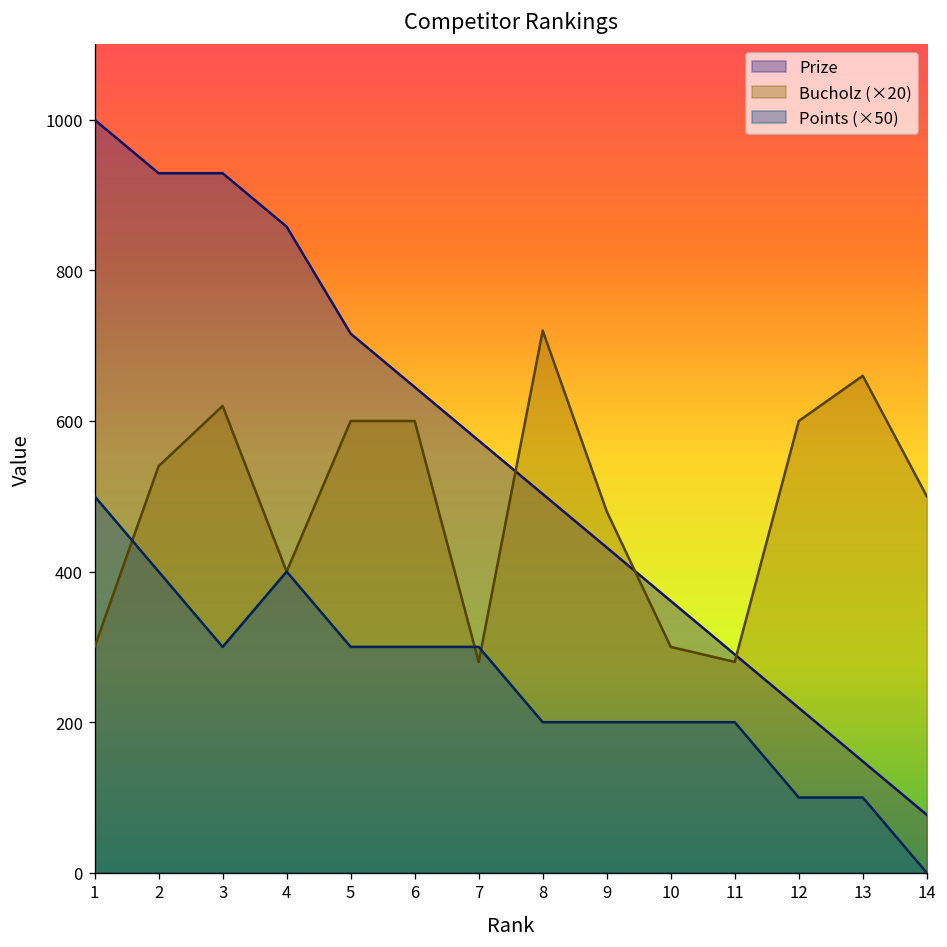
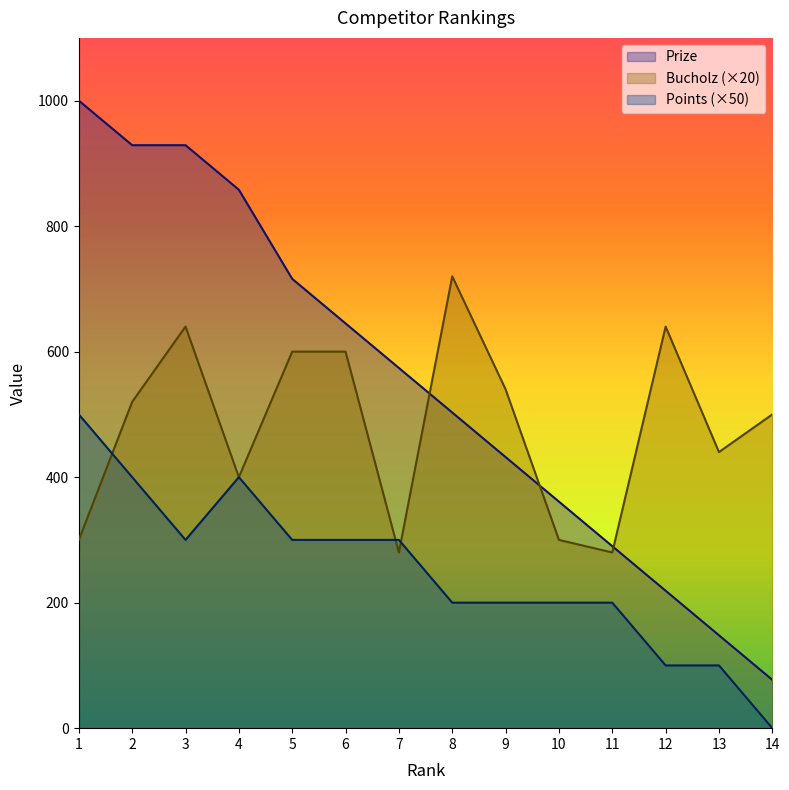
Bucholz (×20), 2: 540 -> 520
Bucholz (×20), 3: 620 -> 640
Bucholz (×20), 9: 480 -> 540
Bucholz (×20), 12: 600 -> 640
Bucholz (×20), 13: 660 -> 440
